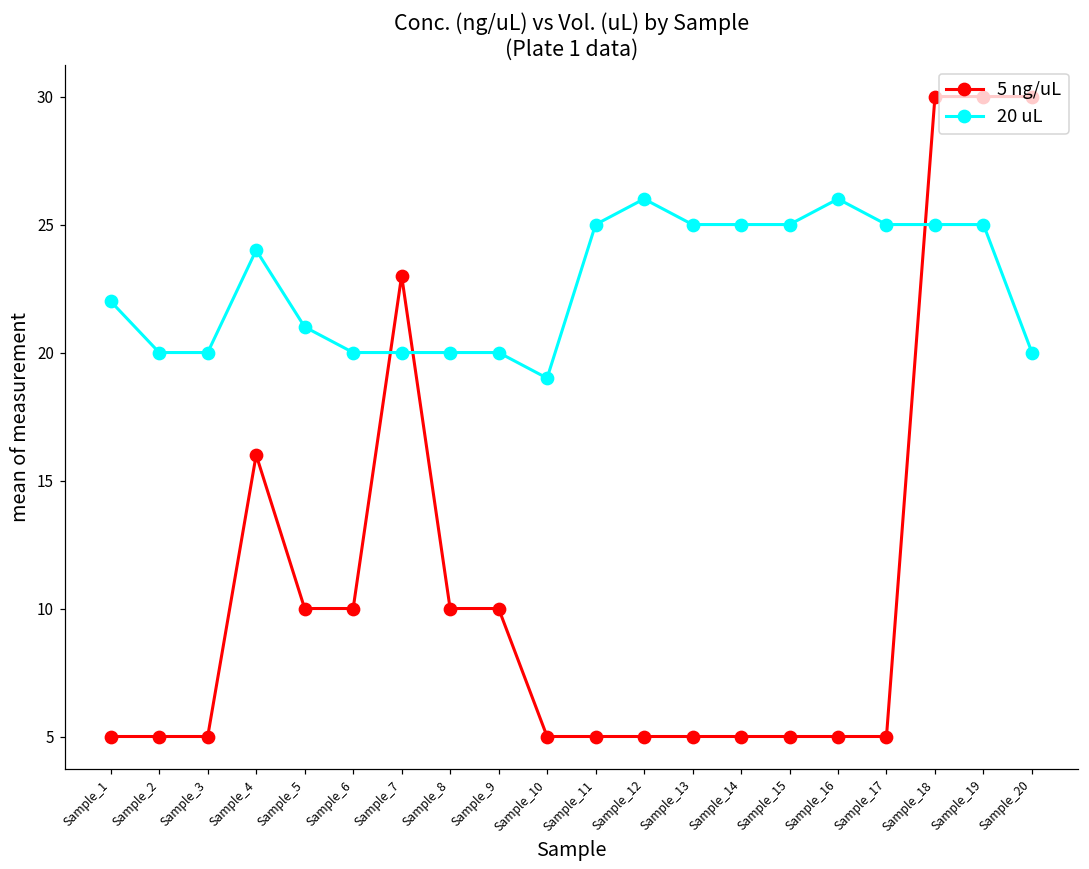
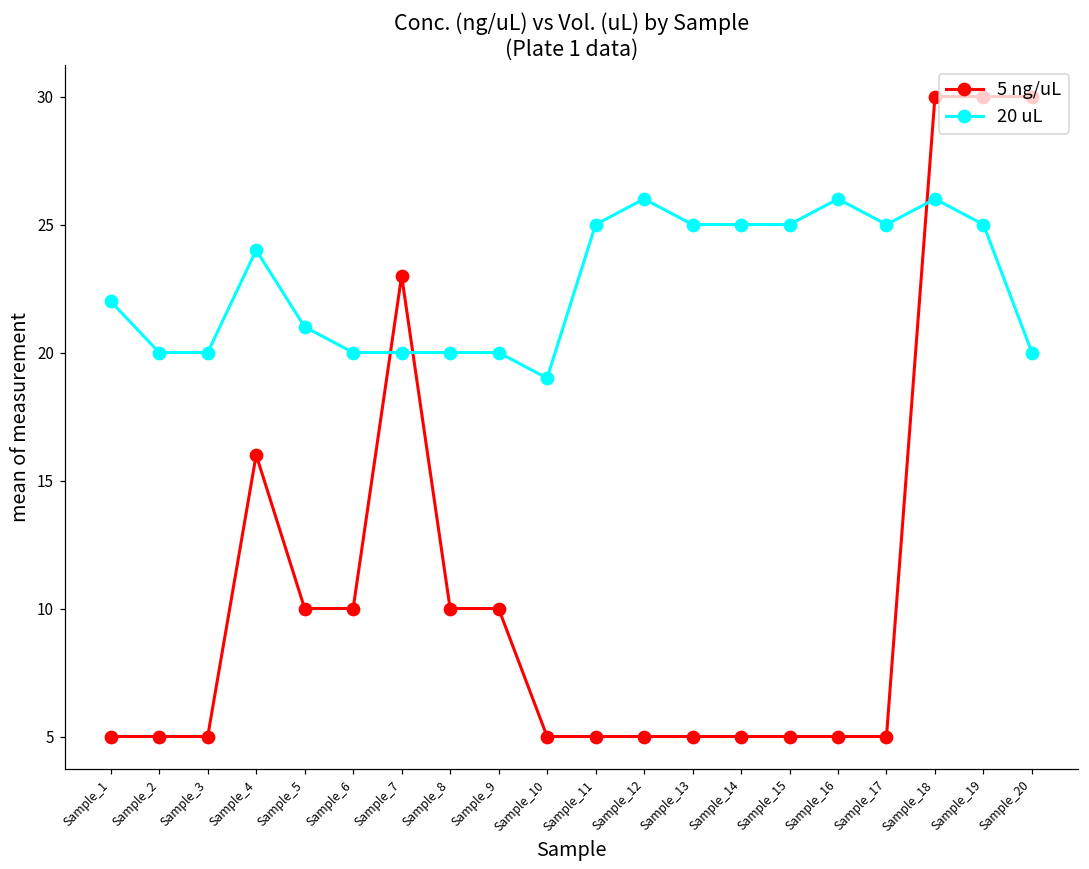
20 uL, Sample_18: 25 -> 26
